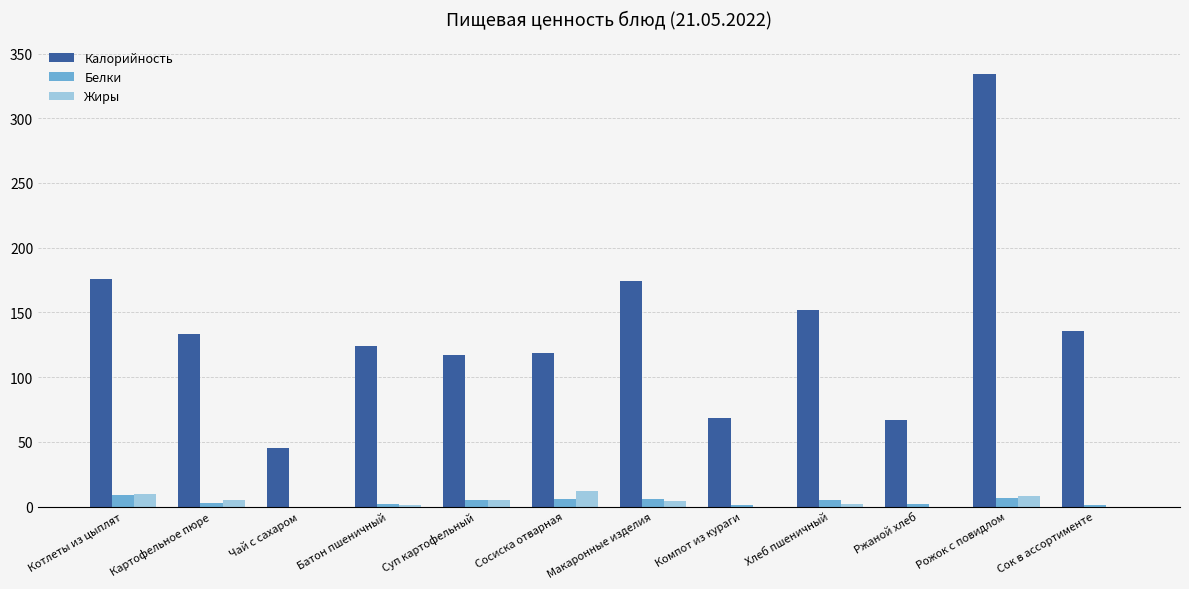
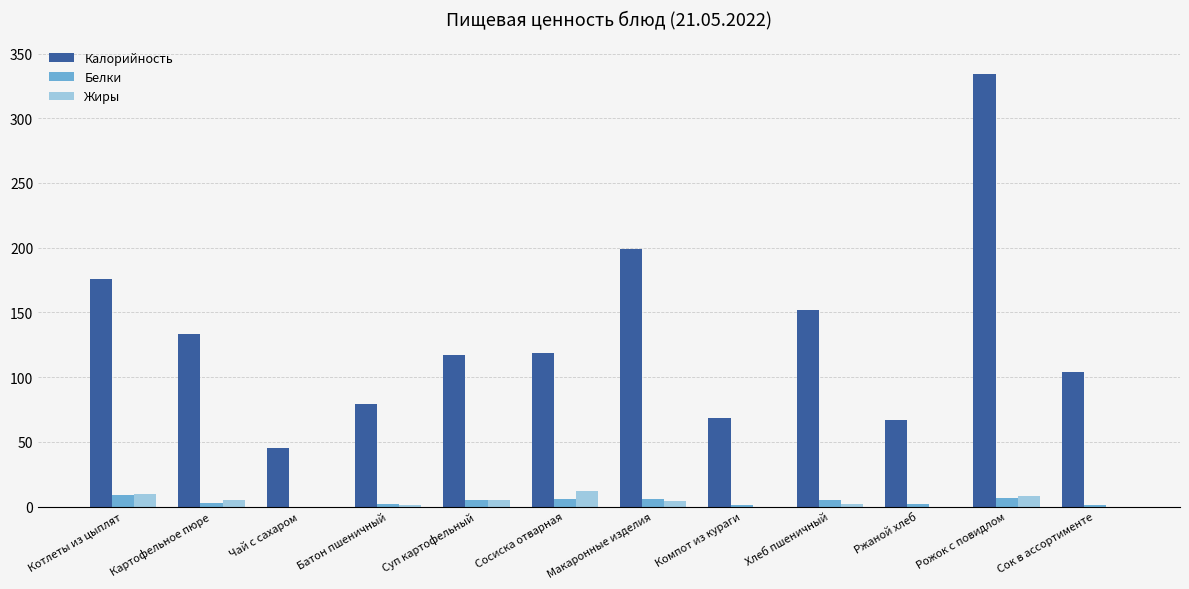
Калорийность, Батон пшеничный: 124 -> 79
Калорийность, Макаронные изделия: 174 -> 199
Калорийность, Сок в ассортименте: 136 -> 104
